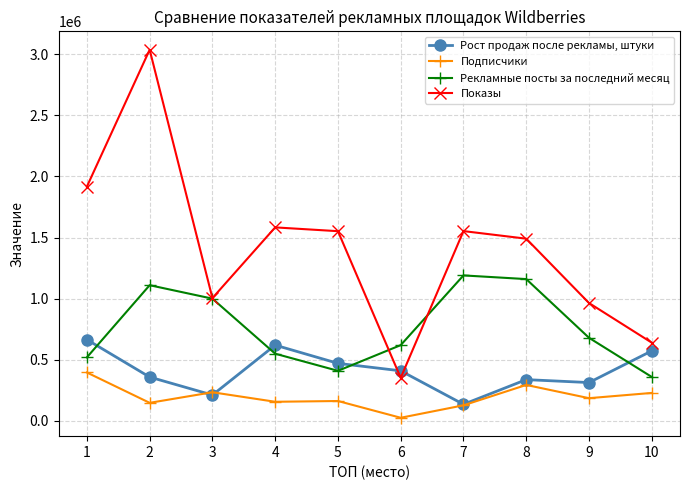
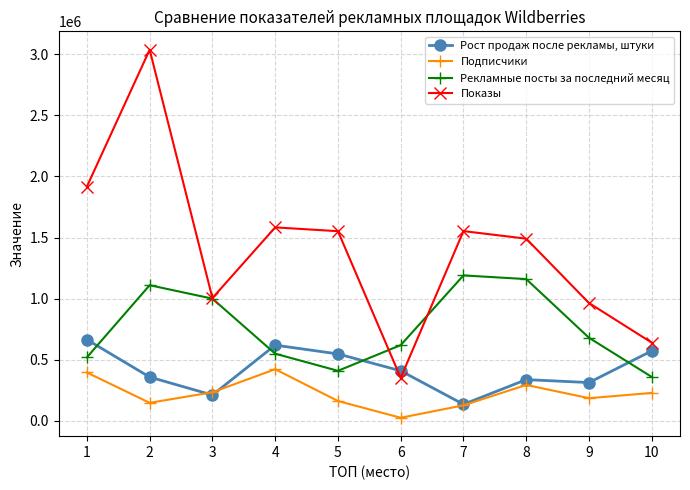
Подписчики, 4: 160000 -> 420000
Рост продаж после рекламы, штуки, 5: 470000 -> 550000
